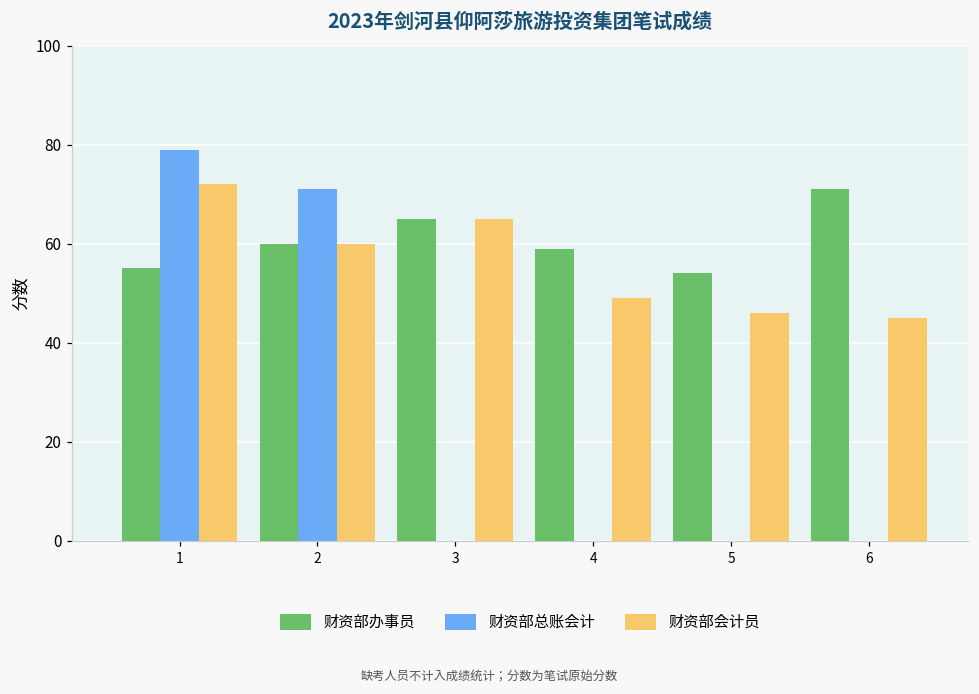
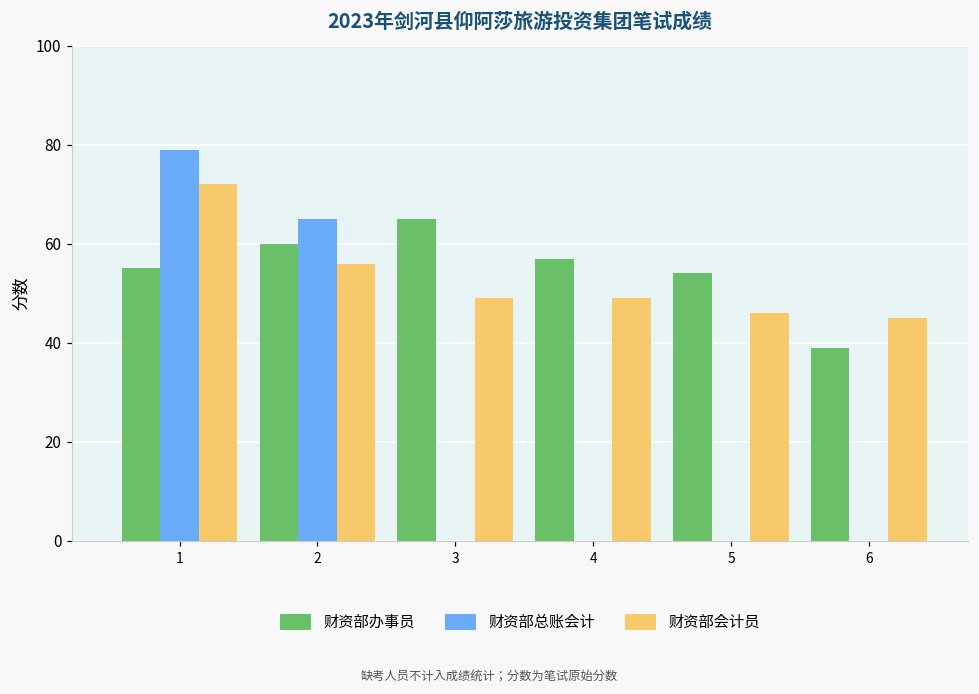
财资部总账会计, 2: 71 -> 65
财资部会计员, 2: 60 -> 56
财资部会计员, 3: 65 -> 49
财资部办事员, 4: 59 -> 57
财资部办事员, 6: 71 -> 39
